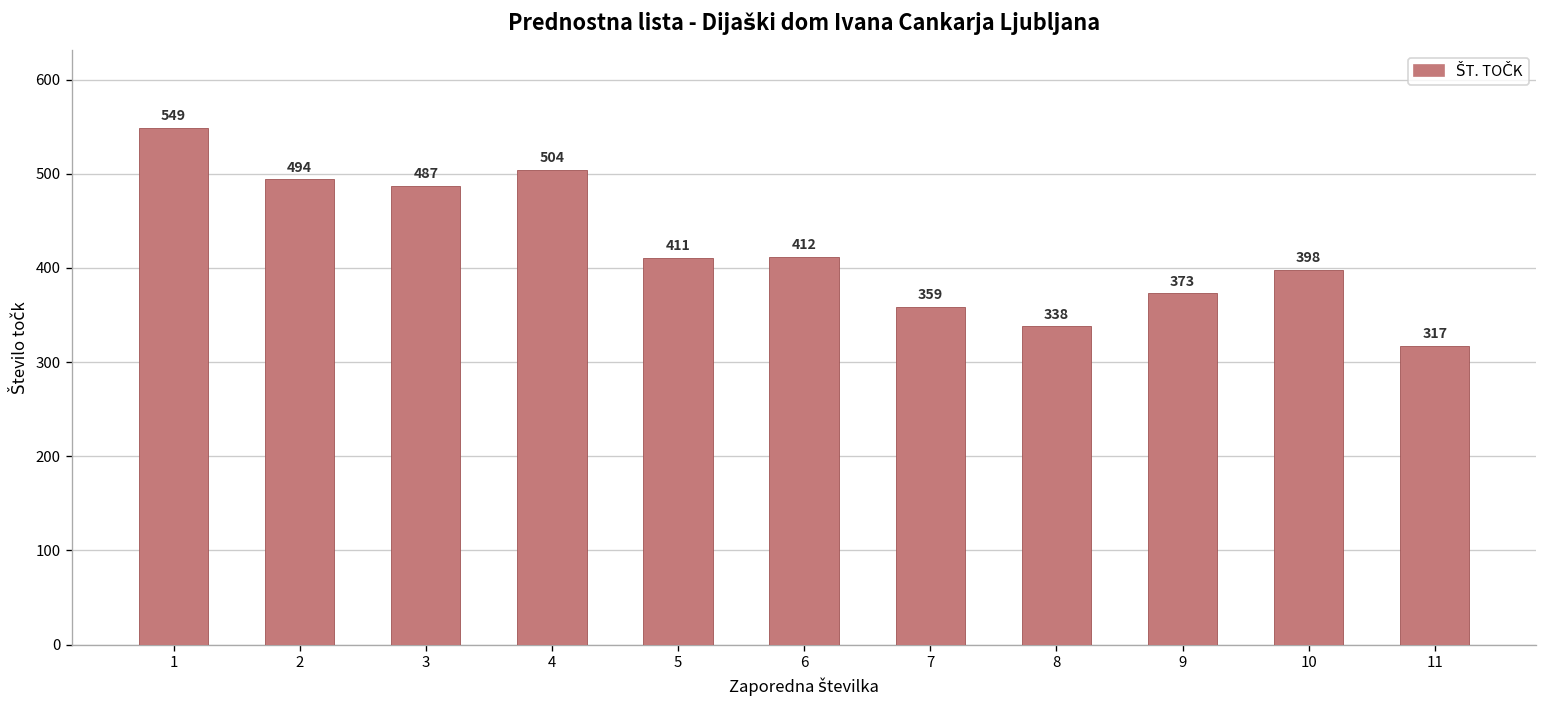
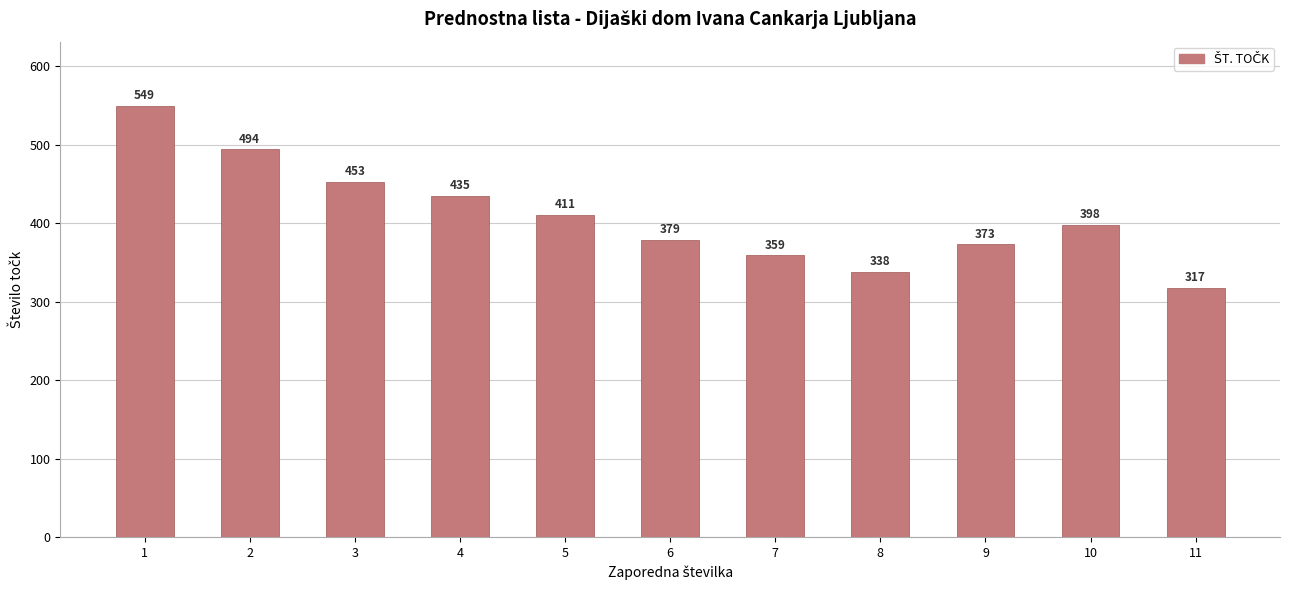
3: 487 -> 453
4: 504 -> 435
6: 412 -> 379
